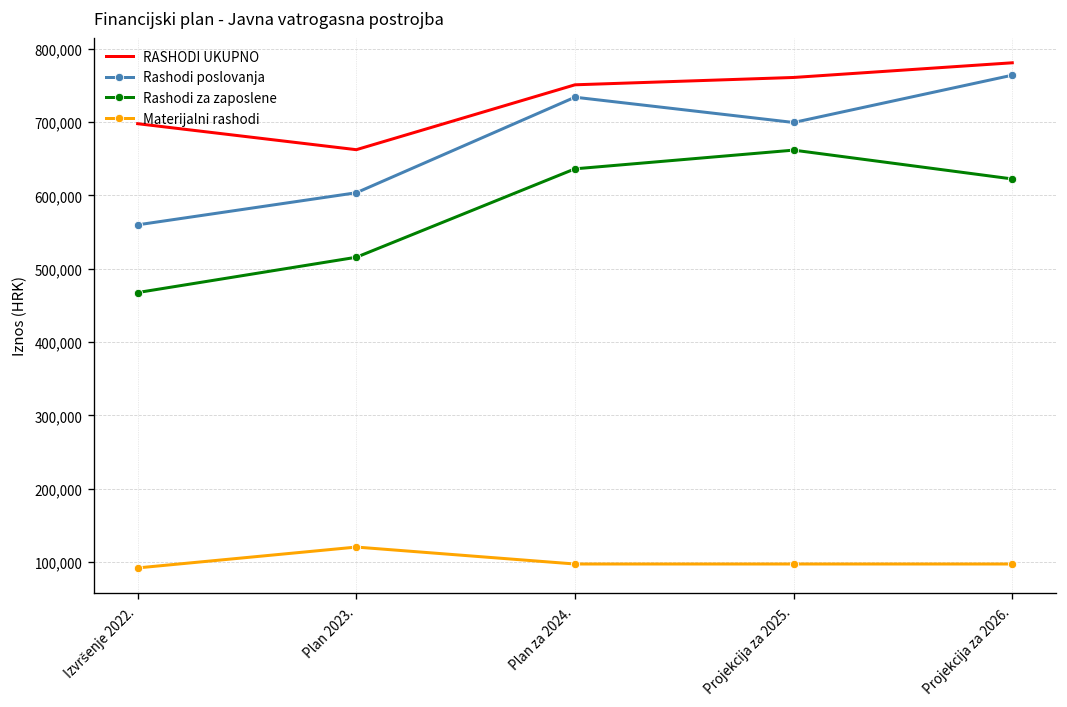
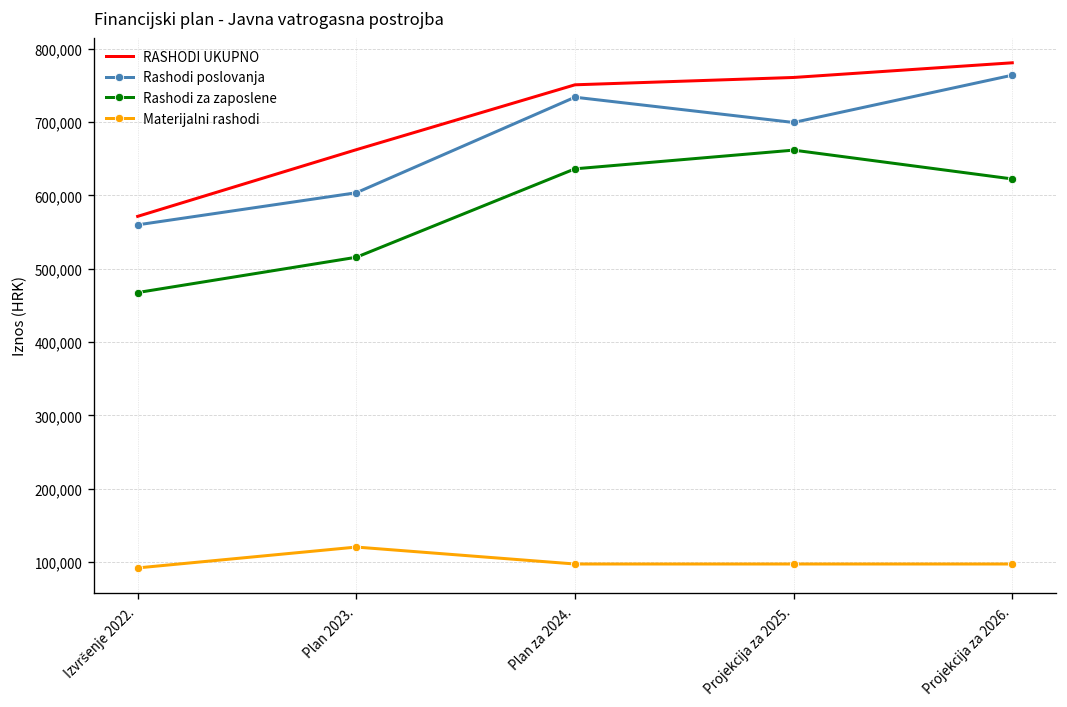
RASHODI UKUPNO, Izvršenje 2022.: 700,000 -> 570,000
